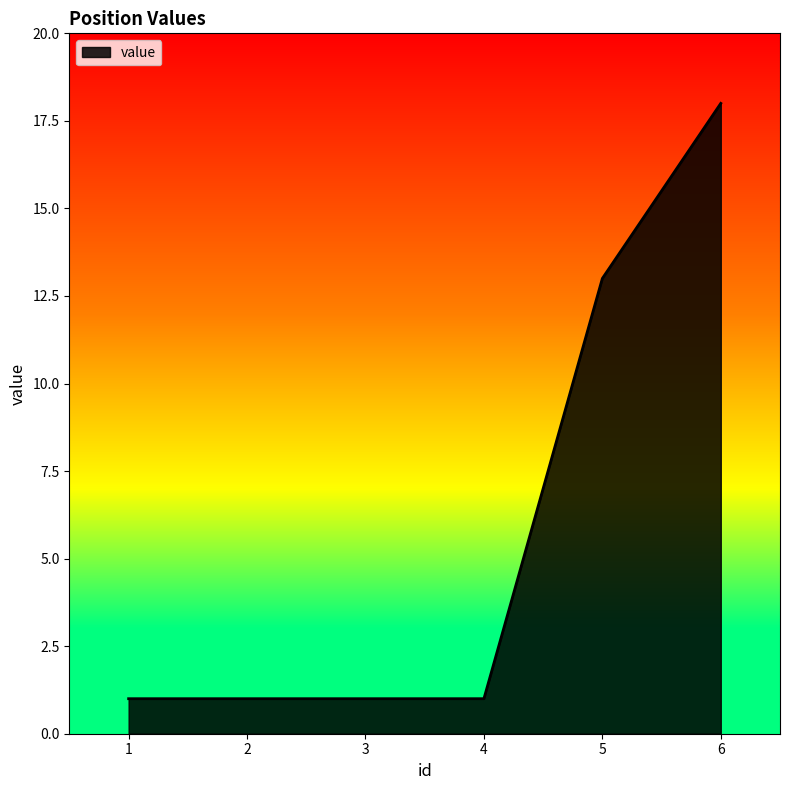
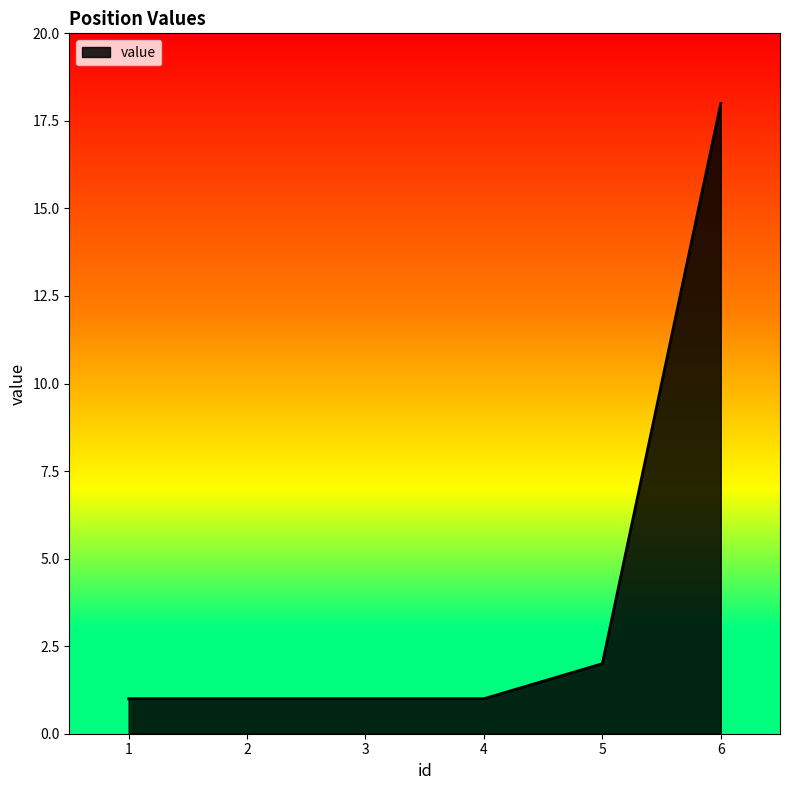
5: 13 -> 2
